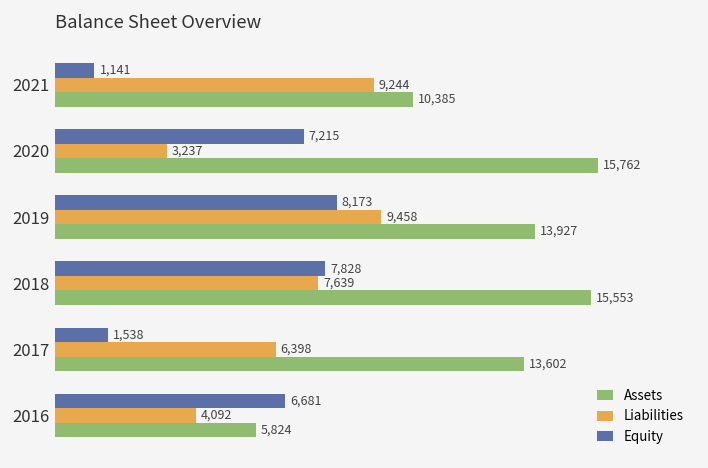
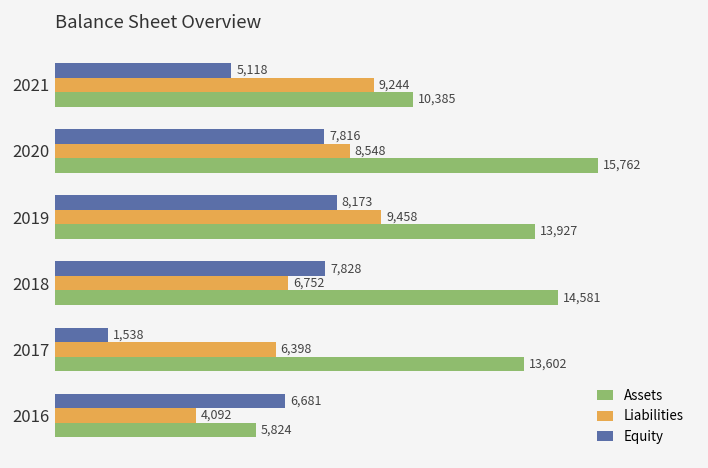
Equity, 2021: 1,141 -> 5,118
Equity, 2020: 7,215 -> 7,816
Liabilities, 2020: 3,237 -> 8,548
Liabilities, 2018: 7,639 -> 6,752
Assets, 2018: 15,553 -> 14,581
